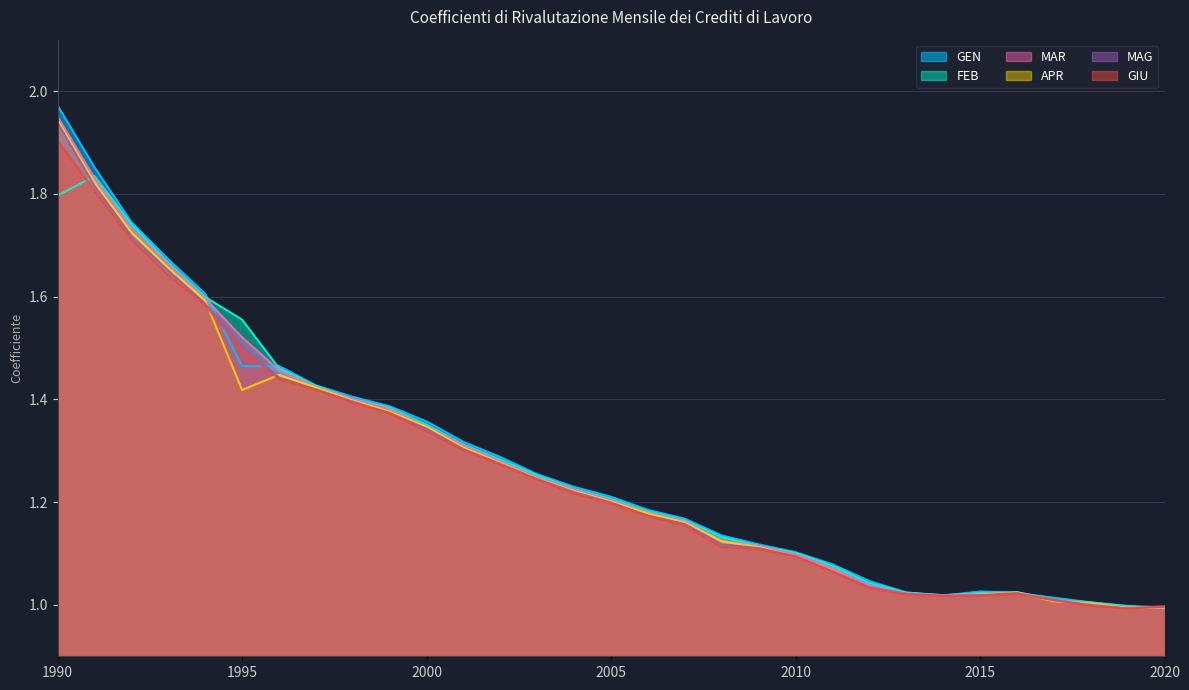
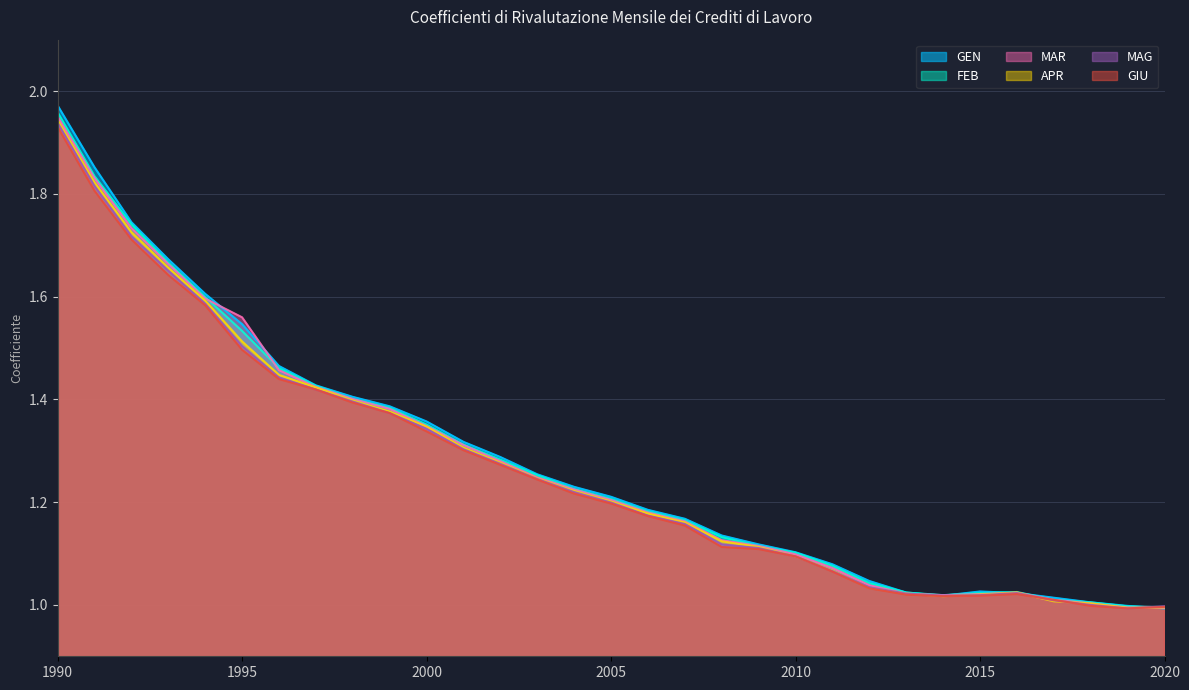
FEB, 1990: 1.80 -> 1.96
GIU, 1990: 1.90 -> 1.93
GEN, 1995: 1.46 -> 1.55
FEB, 1995: 1.56 -> 1.53
MAR, 1995: 1.52 -> 1.56
APR, 1995: 1.42 -> 1.51
